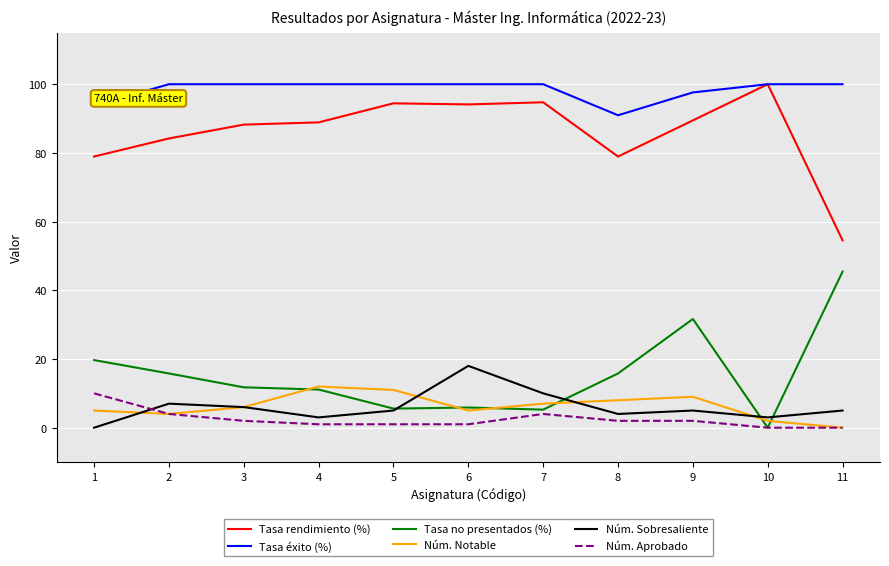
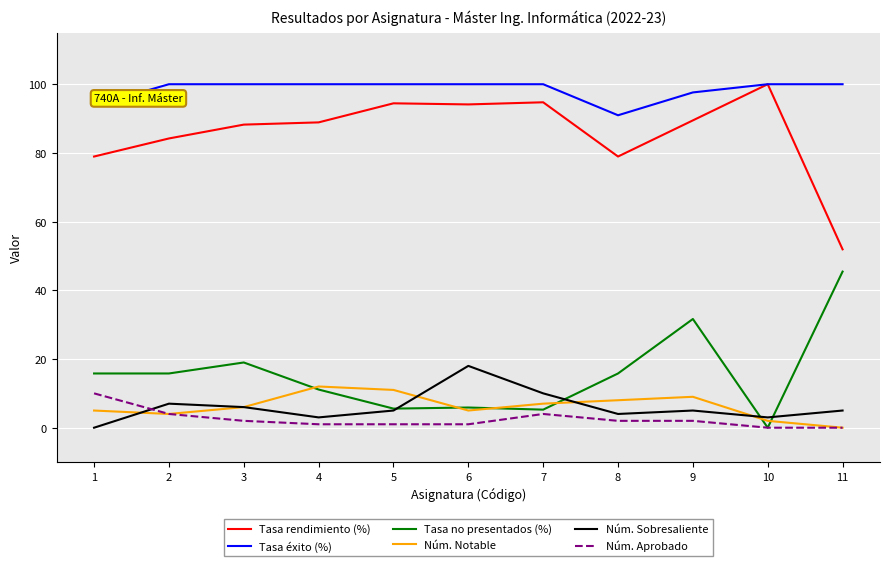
Tasa no presentados (%), 1: 20 -> 16
Tasa no presentados (%), 3: 12 -> 19
Tasa rendimiento (%), 11: 55 -> 52
